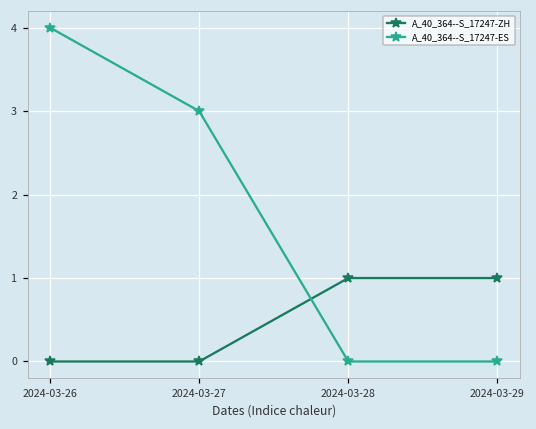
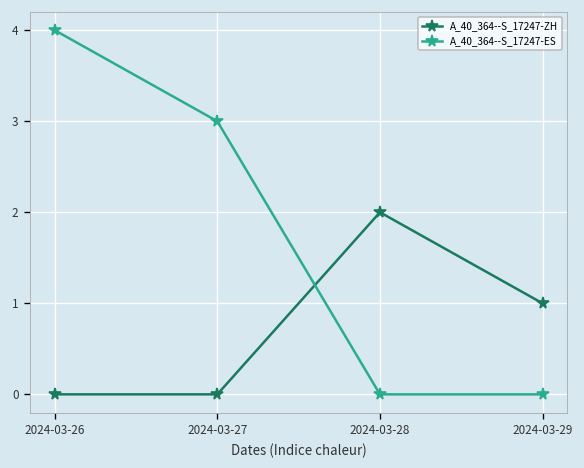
A_40_364--S_17247-ZH, 2024-03-28: 1 -> 2
